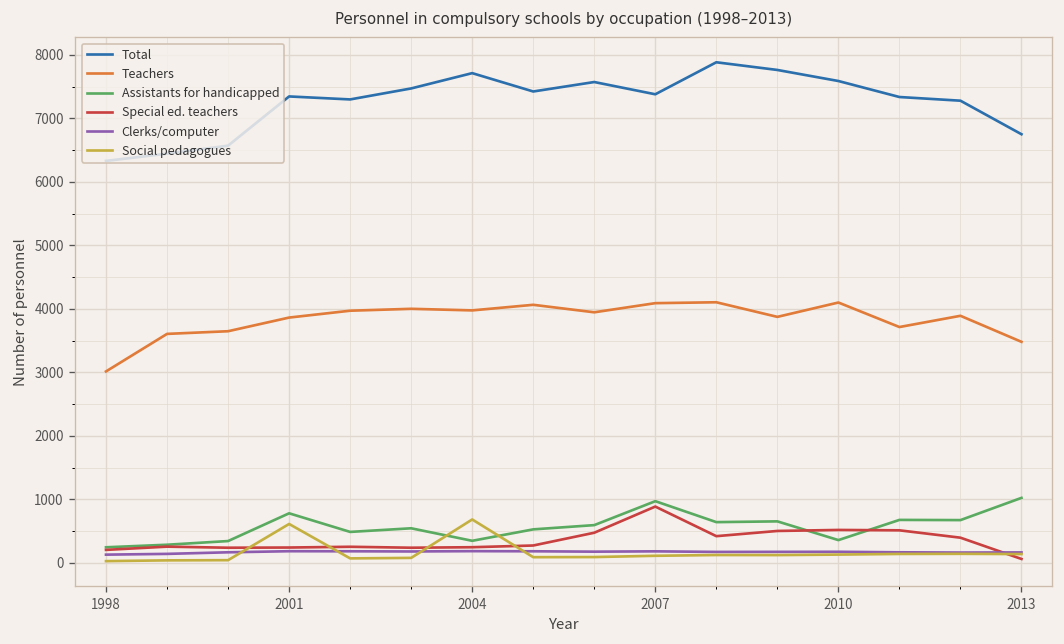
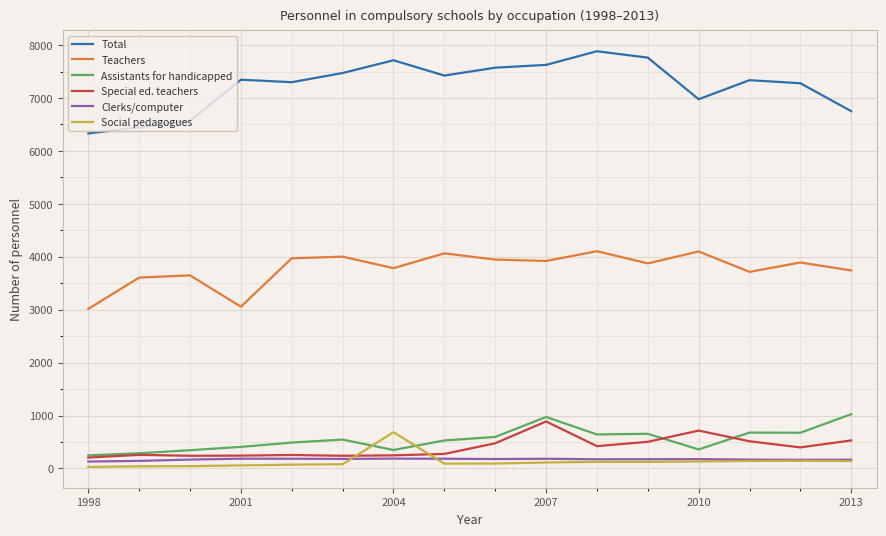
Teachers, 2001: 3900 -> 3100
Assistants for handicapped, 2001: 800 -> 400
Social pedagogues, 2001: 600 -> 100
Teachers, 2004: 4000 -> 3800
Total, 2007: 7400 -> 7600
Teachers, 2007: 4100 -> 3900
Total, 2010: 7600 -> 7000
Special ed. teachers, 2010: 500 -> 700
Teachers, 2013: 3500 -> 3700
Special ed. teachers, 2013: 100 -> 500
